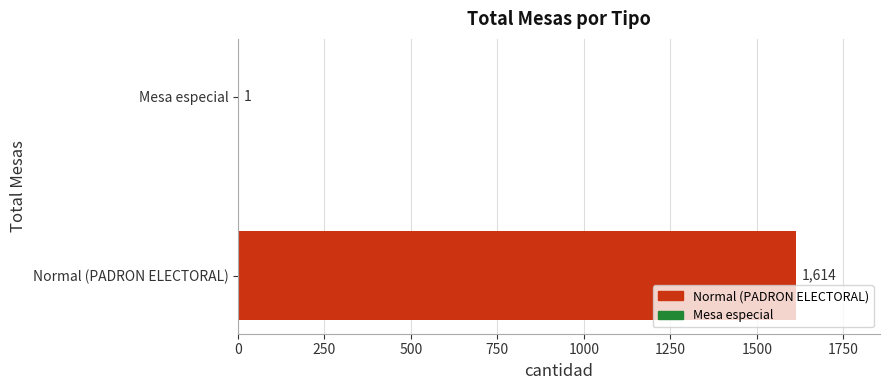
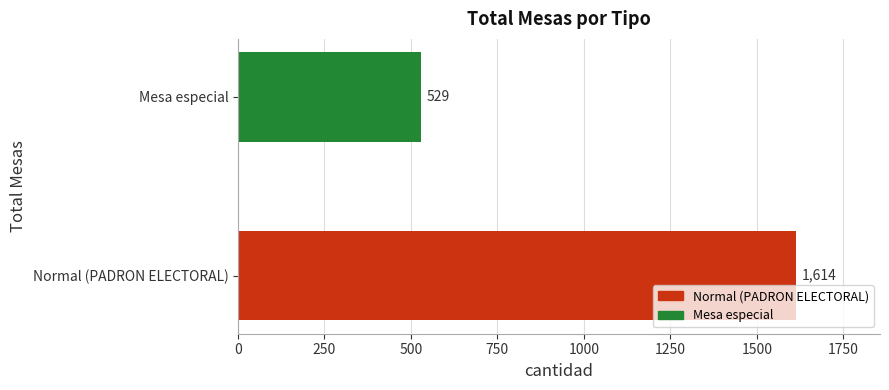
Mesa especial: 1 -> 529
